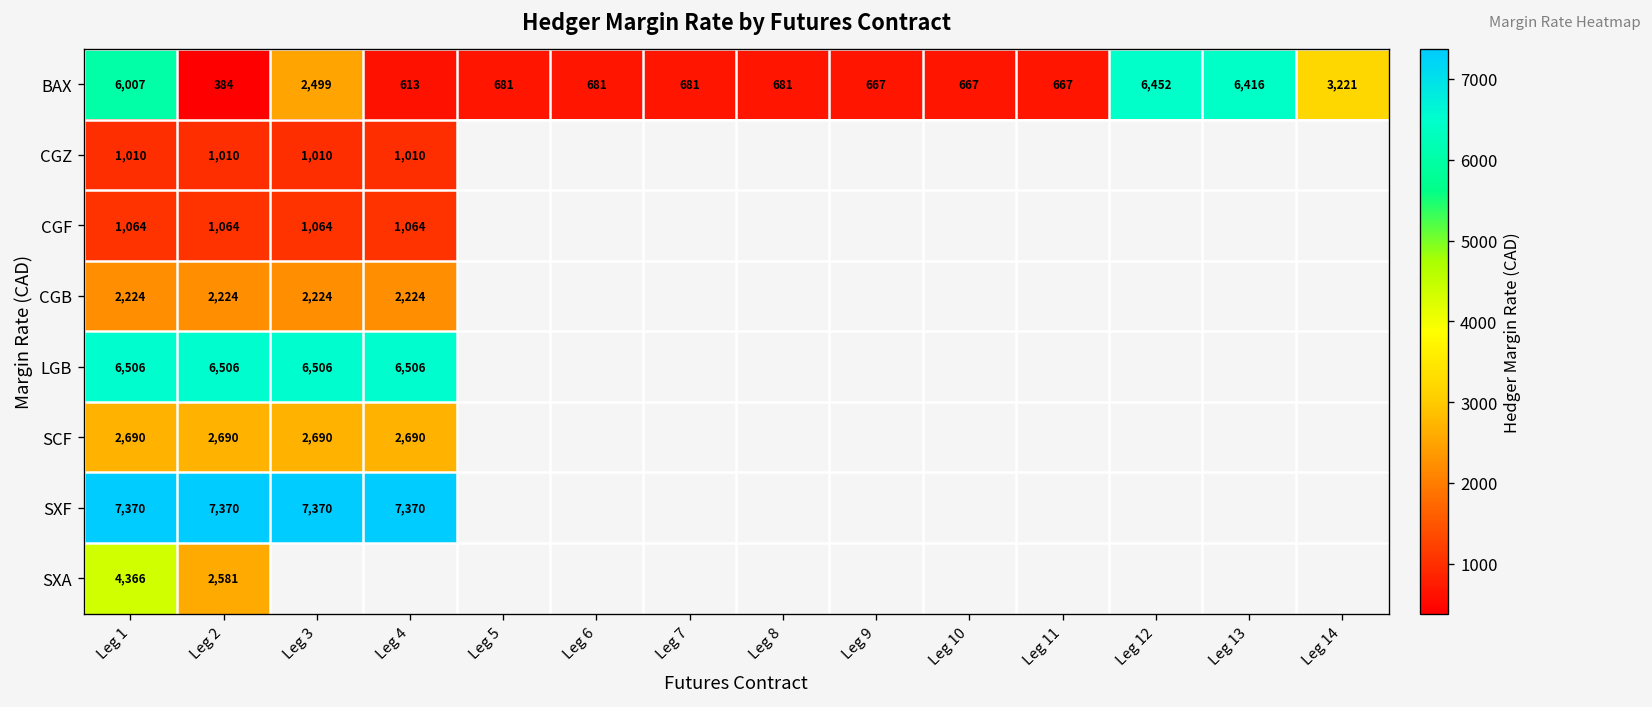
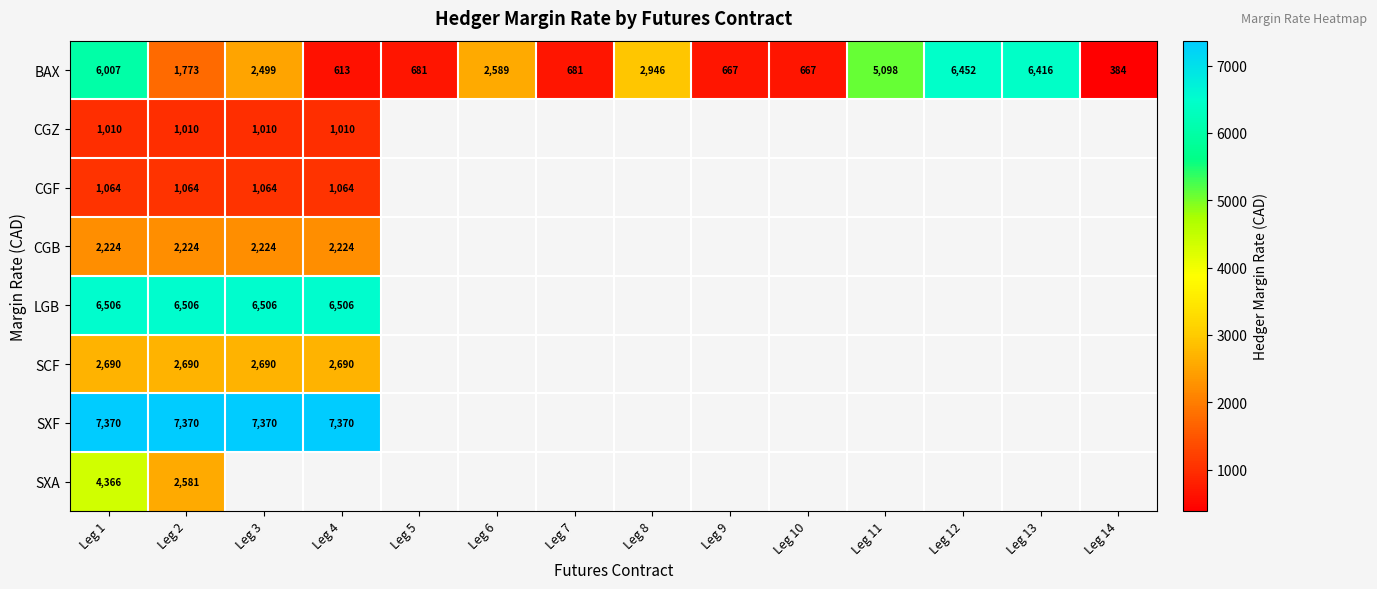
BAX, Leg 2: 384 -> 1,773
BAX, Leg 6: 681 -> 2,589
BAX, Leg 8: 681 -> 2,946
BAX, Leg 11: 667 -> 5,098
BAX, Leg 14: 3,221 -> 384
